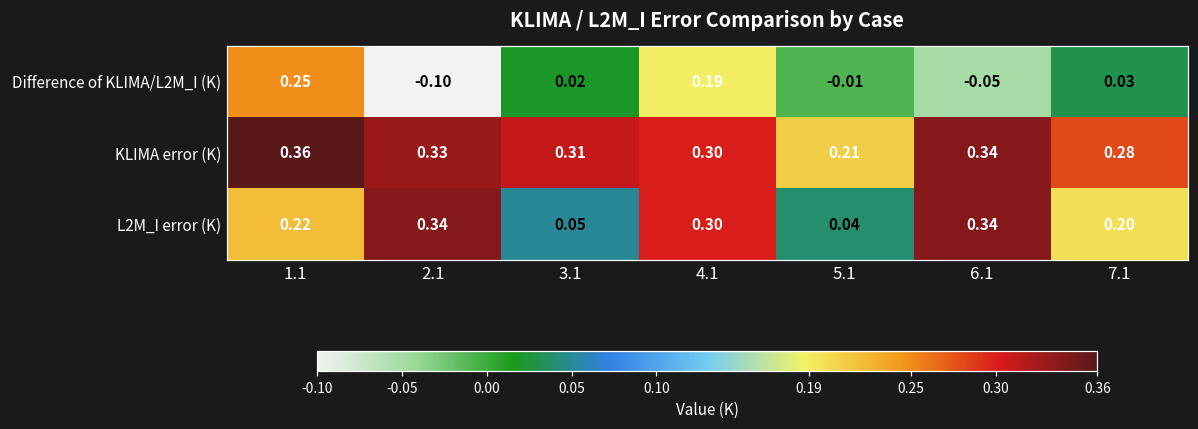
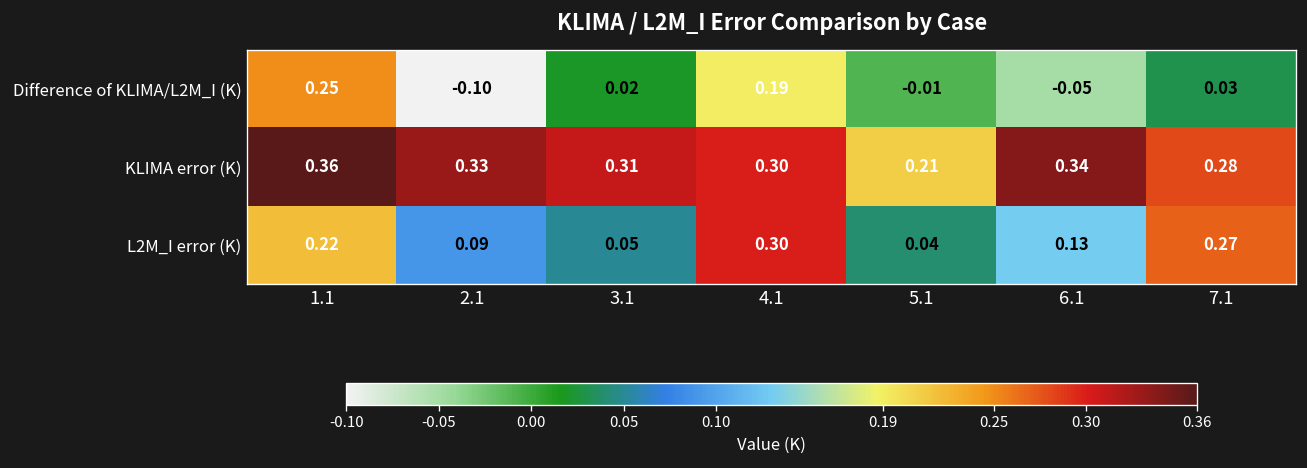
L2M_I error (K), 2.1: 0.34 -> 0.09
L2M_I error (K), 6.1: 0.34 -> 0.13
L2M_I error (K), 7.1: 0.20 -> 0.27
